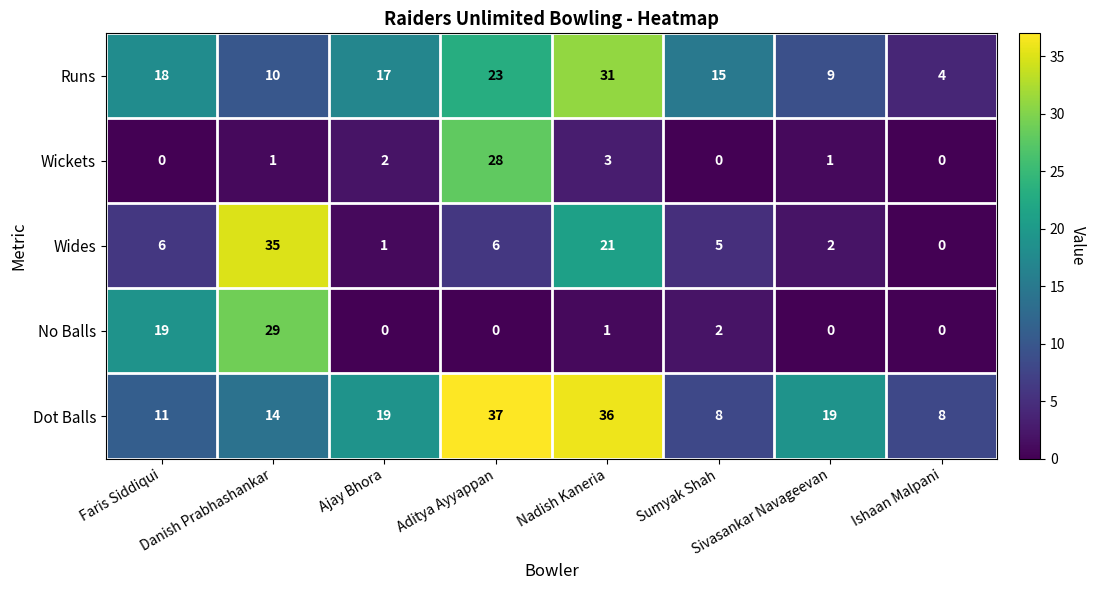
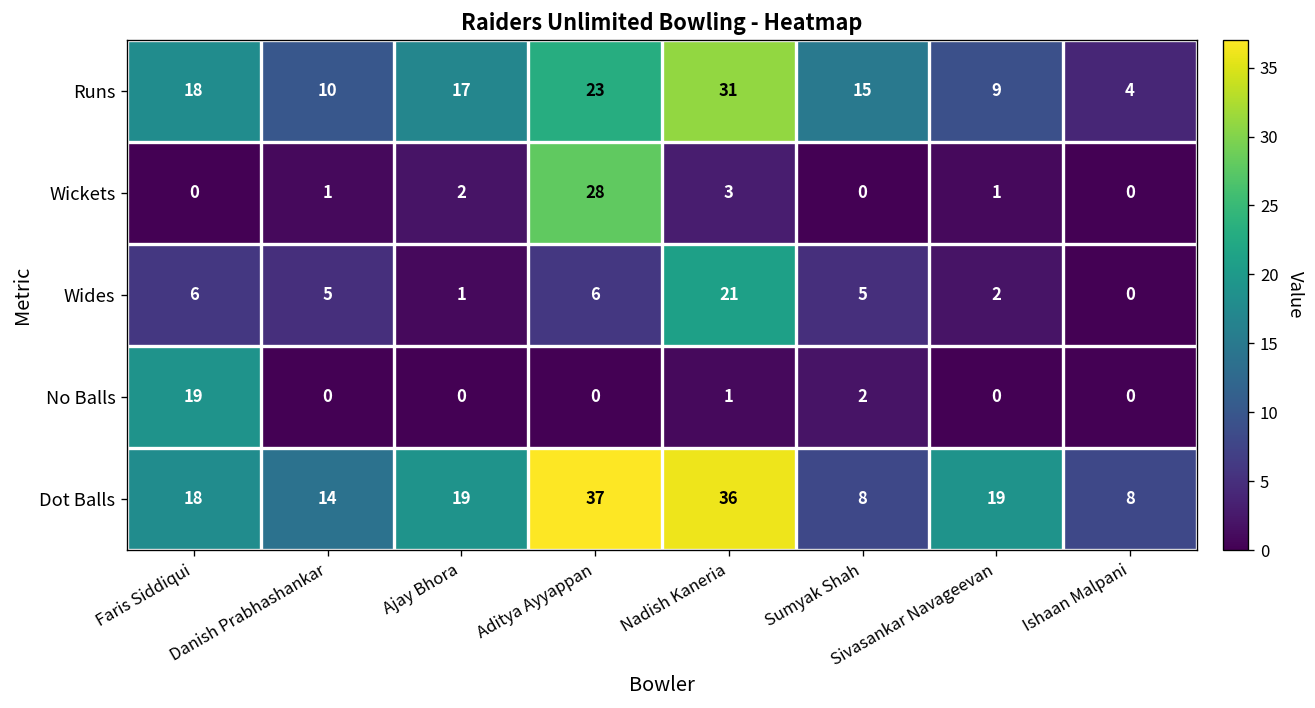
Wides, Danish Prabhashankar: 35 -> 5
No Balls, Danish Prabhashankar: 29 -> 0
Dot Balls, Faris Siddiqui: 11 -> 18
